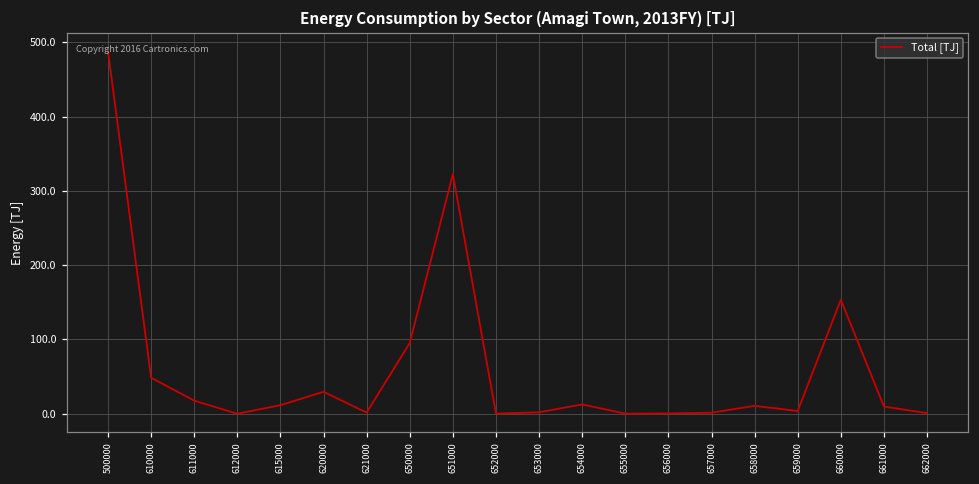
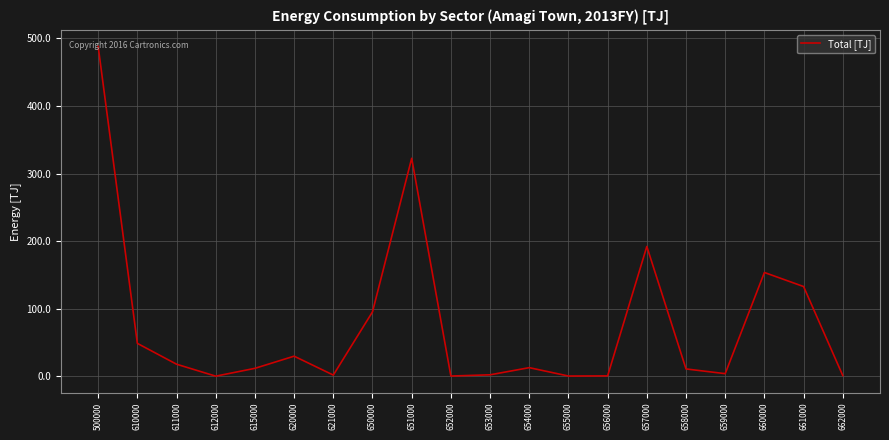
657000: 0 -> 190
661000: 10 -> 130
